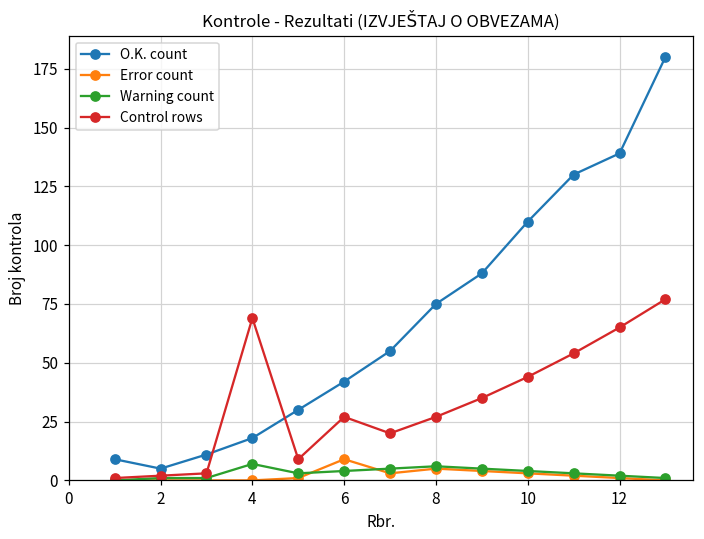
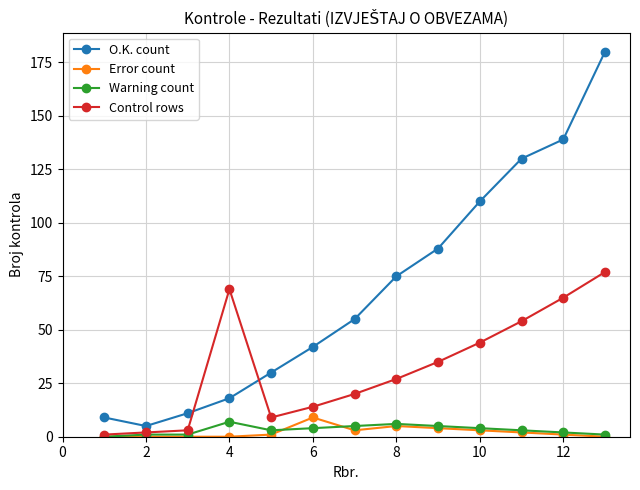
Control rows, 6: 27 -> 14
